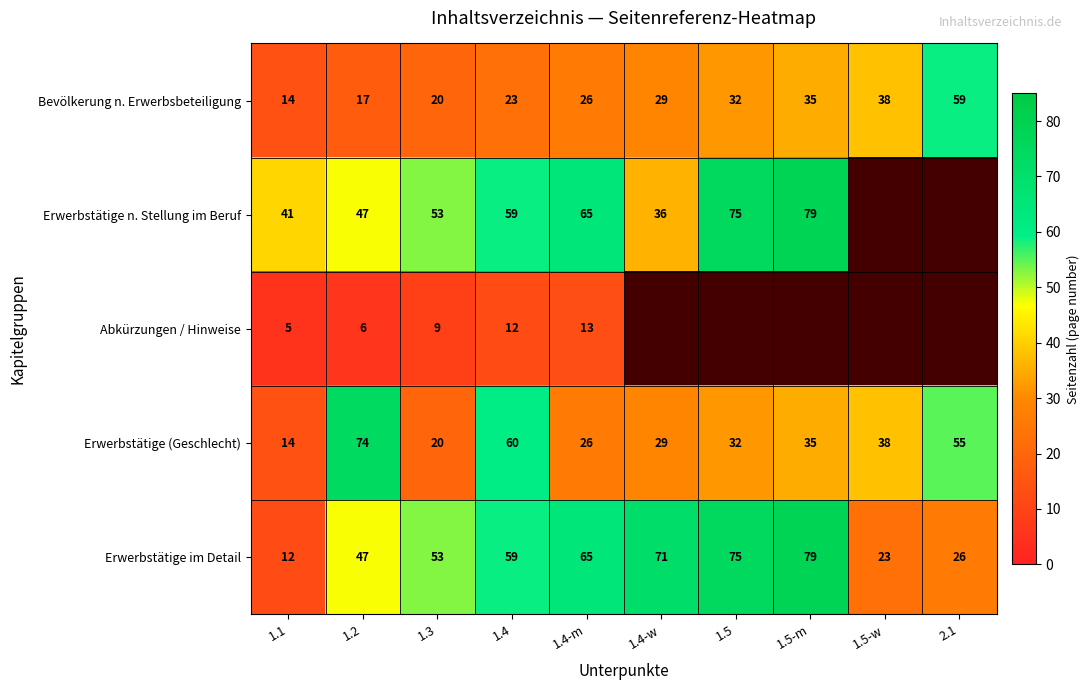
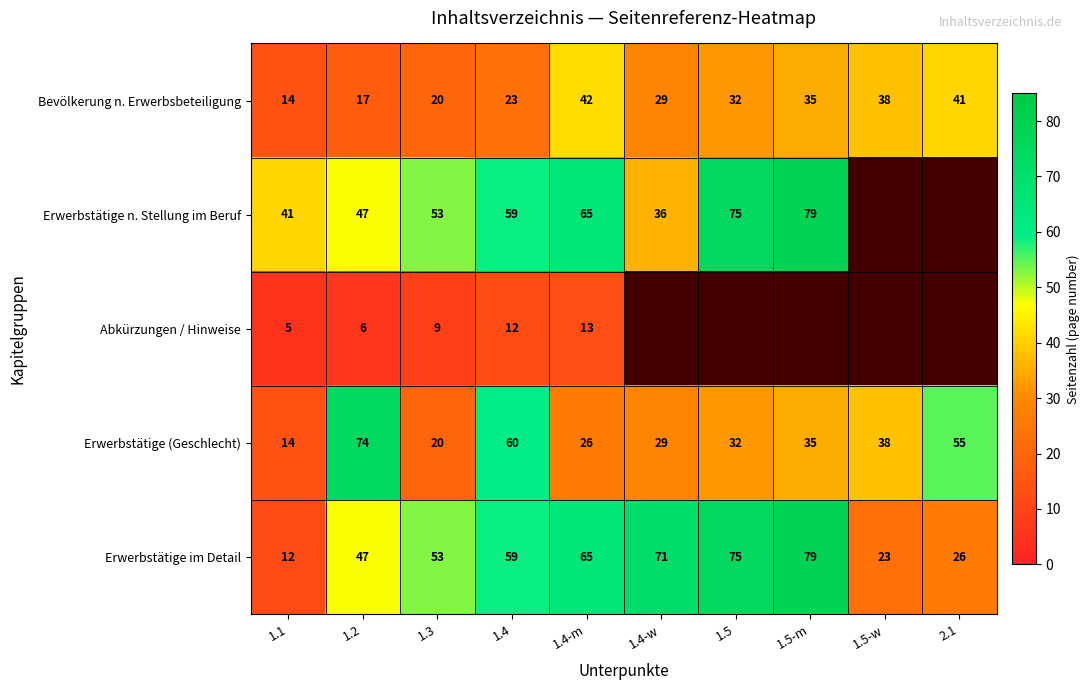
Bevölkerung n. Erwerbsbeteiligung, 1.4-m: 26 -> 42
Bevölkerung n. Erwerbsbeteiligung, 2.1: 59 -> 41
